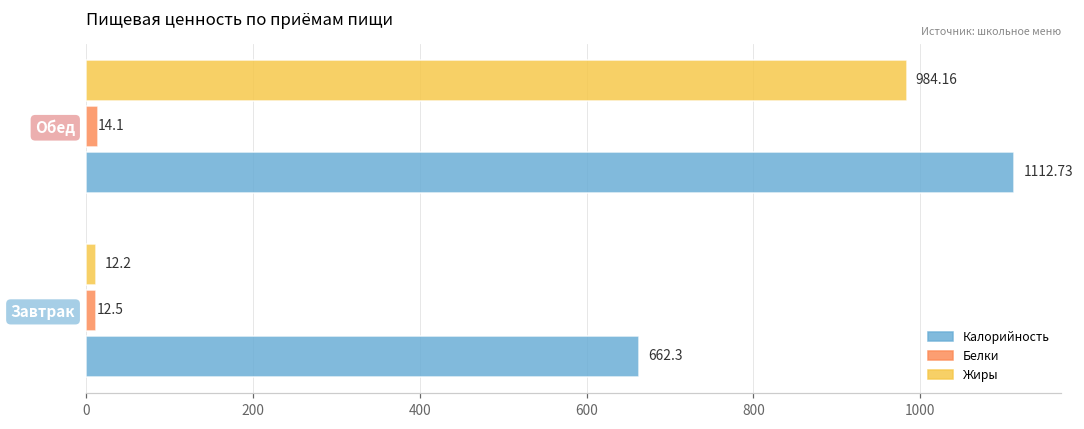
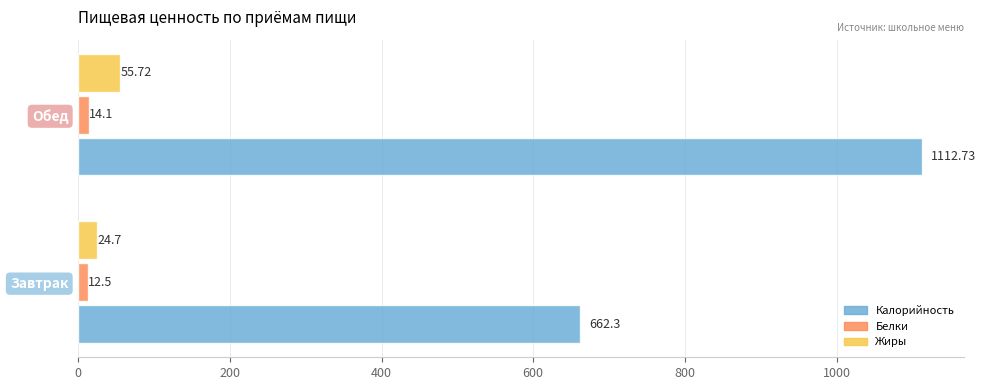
Жиры, Обед: 984.16 -> 55.72
Жиры, Завтрак: 12.2 -> 24.7
